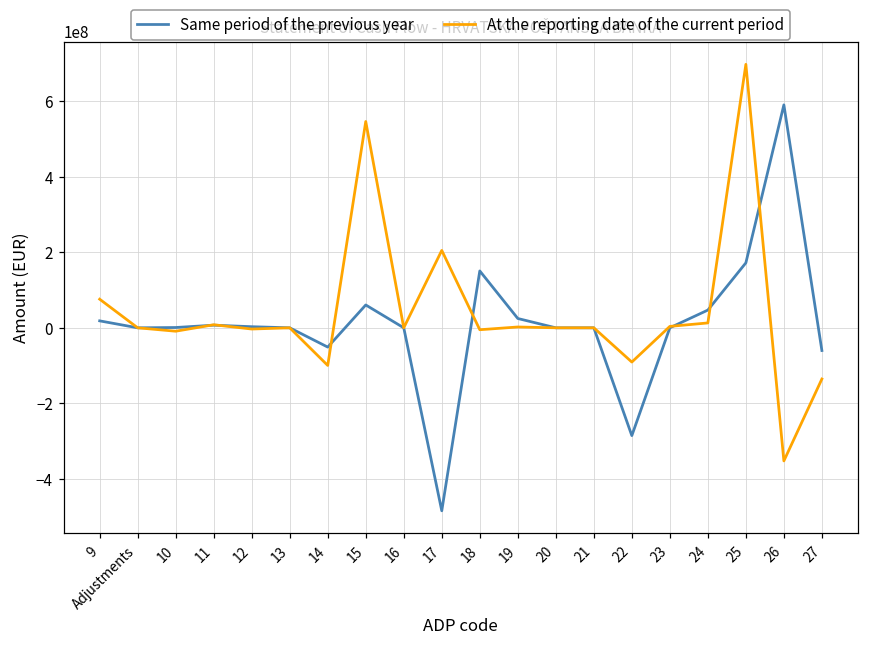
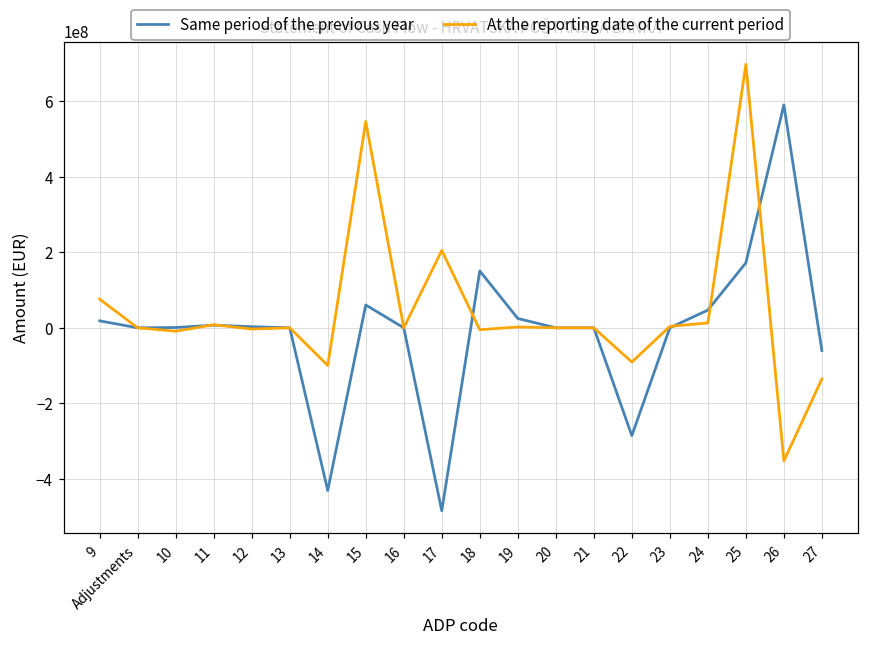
Same period of the previous year, 14: -50000000 -> -430000000
